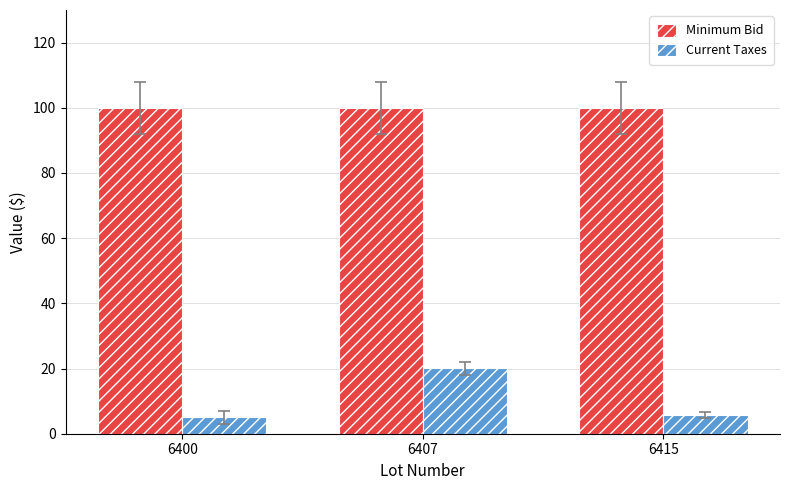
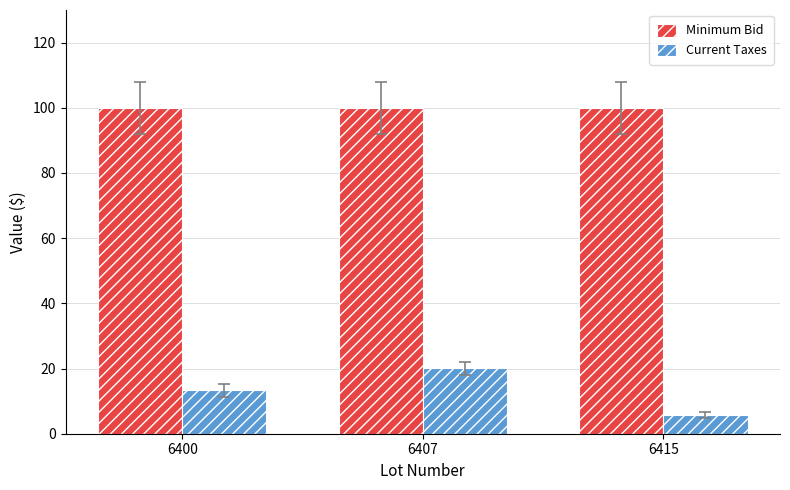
Current Taxes, 6400: 5 -> 13
